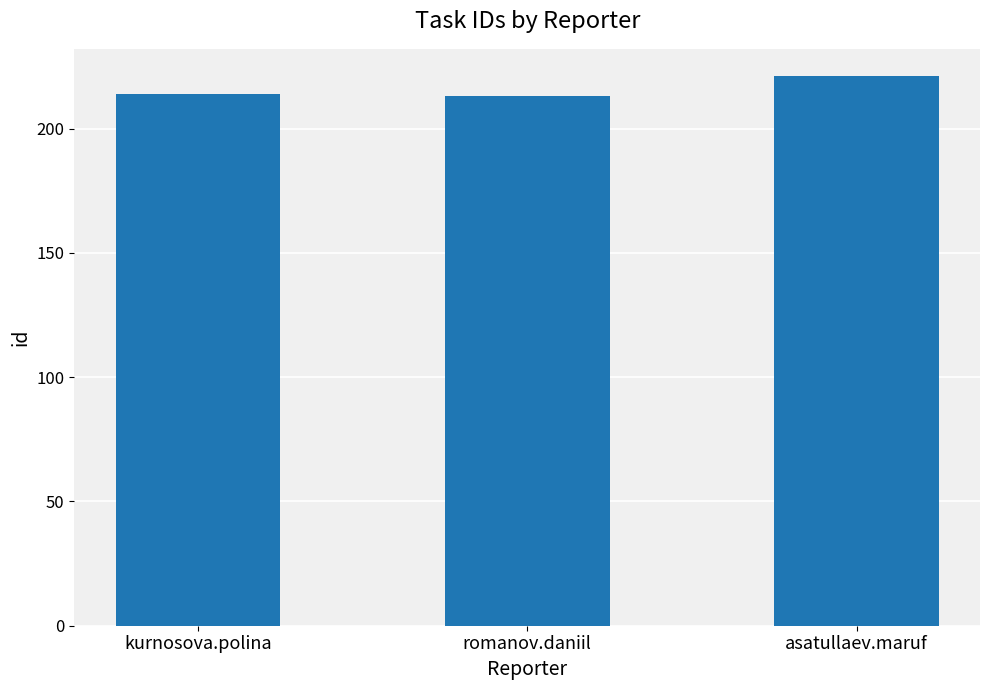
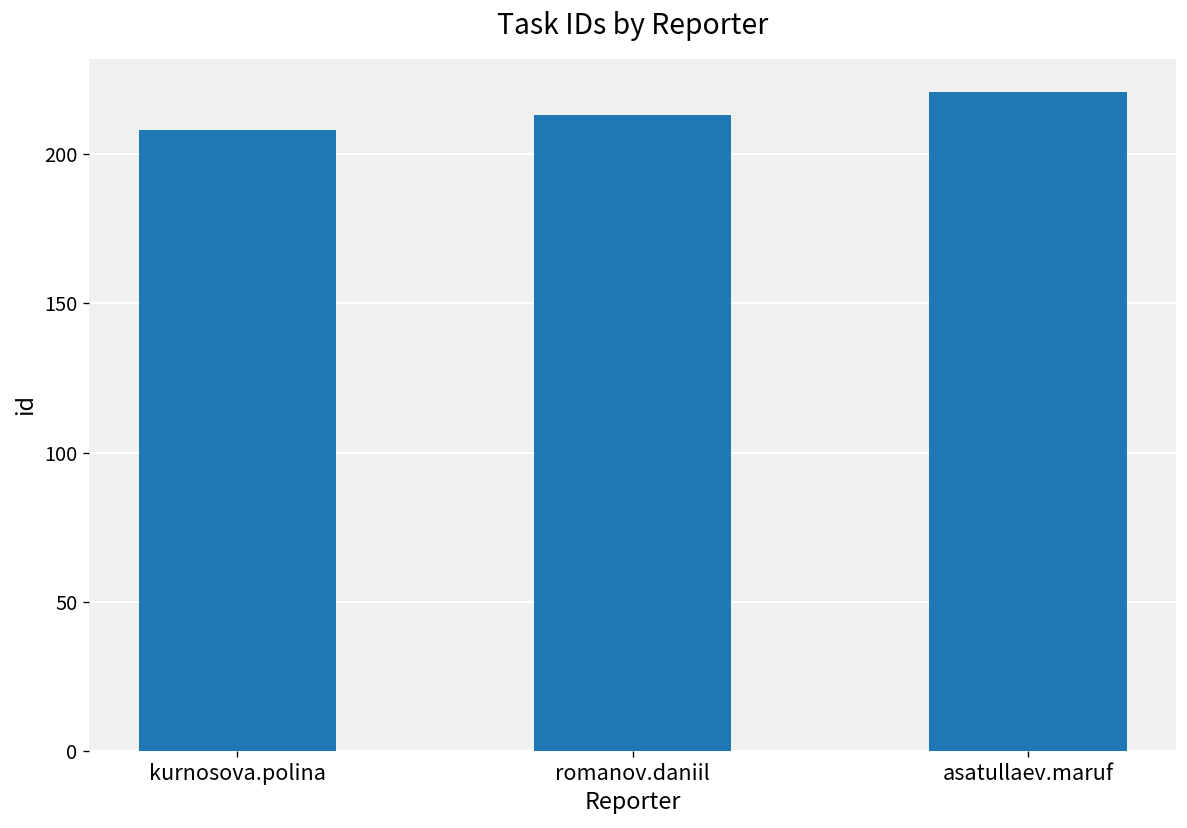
kurnosova.polina: 214 -> 208
